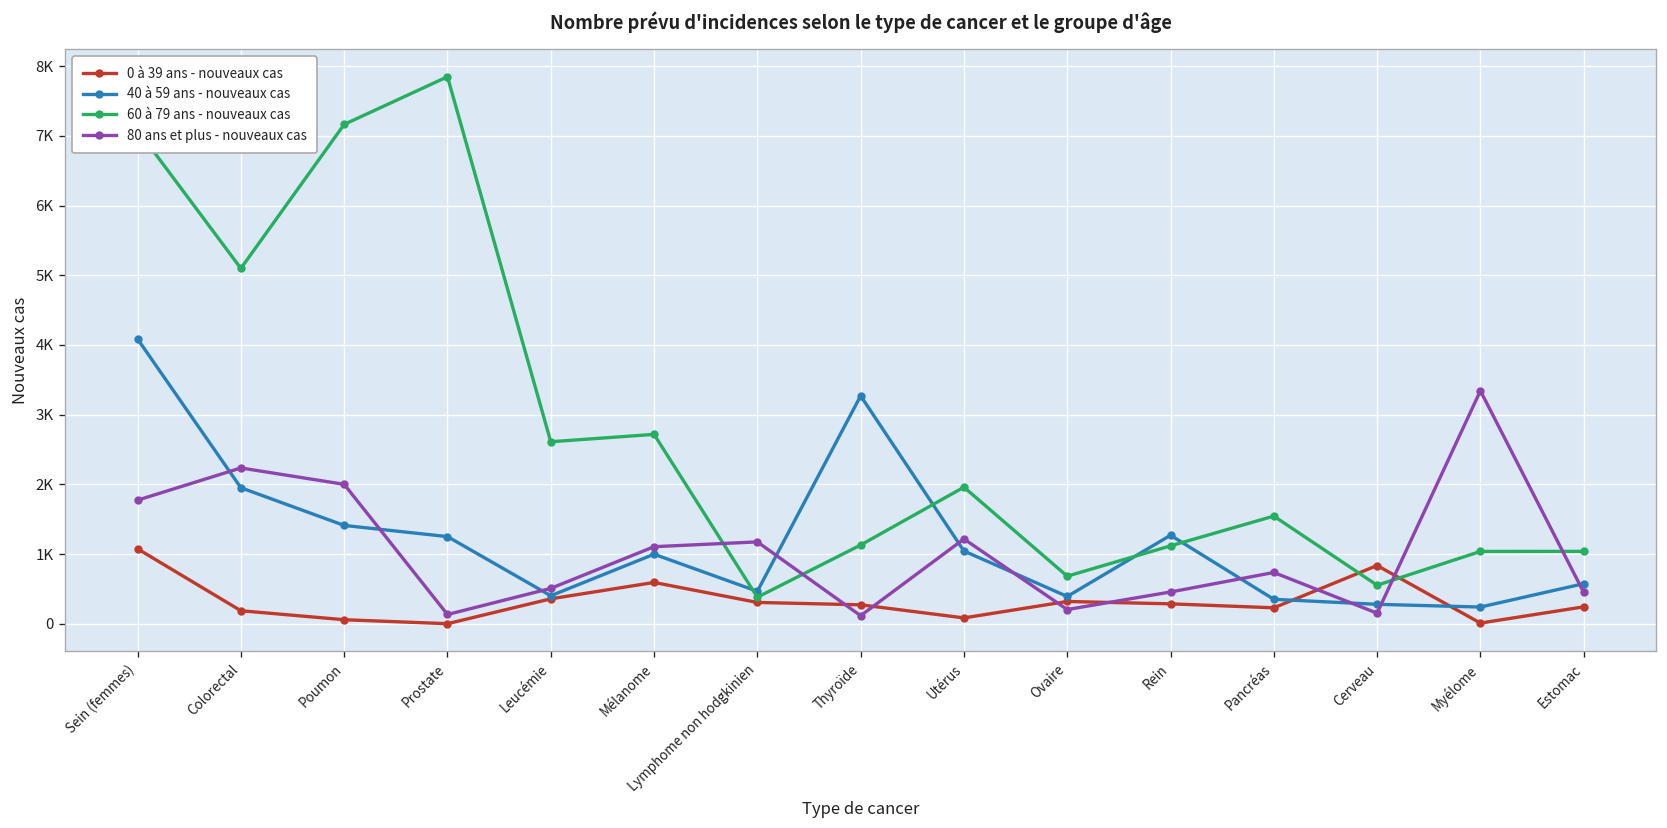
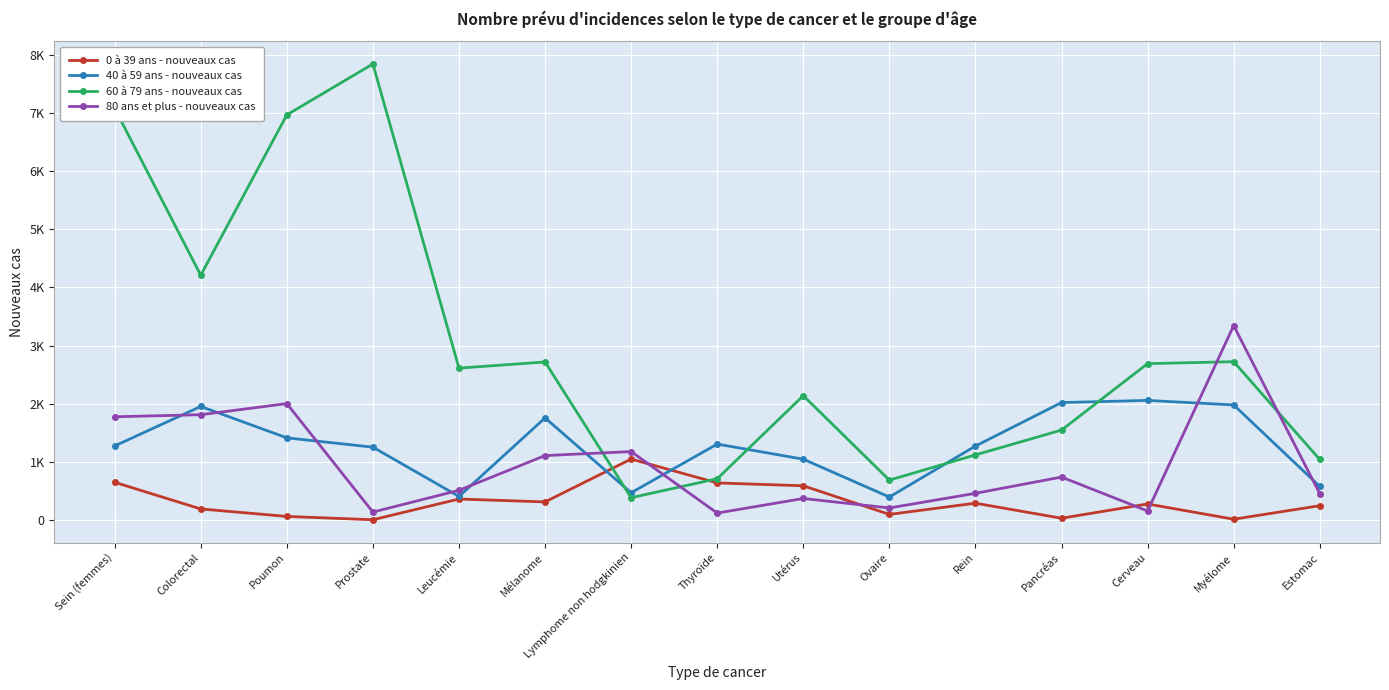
0 à 39 ans - nouveaux cas, Sein (femmes): 1100 -> 600
40 à 59 ans - nouveaux cas, Sein (femmes): 4100 -> 1300
60 à 79 ans - nouveaux cas, Colorectal: 5100 -> 4200
80 ans et plus - nouveaux cas, Colorectal: 2200 -> 1800
60 à 79 ans - nouveaux cas, Poumon: 7200 -> 7000
0 à 39 ans - nouveaux cas, Mélanome: 600 -> 300
40 à 59 ans - nouveaux cas, Mélanome: 1000 -> 1800
0 à 39 ans - nouveaux cas, Lymphome non hodgkinien: 300 -> 1000
0 à 39 ans - nouveaux cas, Thyroïde: 300 -> 600
40 à 59 ans - nouveaux cas, Thyroïde: 3300 -> 1300
60 à 79 ans - nouveaux cas, Thyroïde: 1100 -> 700
0 à 39 ans - nouveaux cas, Utérus: 100 -> 600
60 à 79 ans - nouveaux cas, Utérus: 2000 -> 2100
80 ans et plus - nouveaux cas, Utérus: 1200 -> 400
0 à 39 ans - nouveaux cas, Ovaire: 300 -> 100
0 à 39 ans - nouveaux cas, Pancréas: 200 -> 0
40 à 59 ans - nouveaux cas, Pancréas: 400 -> 2000
0 à 39 ans - nouveaux cas, Cerveau: 800 -> 300
40 à 59 ans - nouveaux cas, Cerveau: 300 -> 2100
60 à 79 ans - nouveaux cas, Cerveau: 600 -> 2700
40 à 59 ans - nouveaux cas, Myélome: 200 -> 2000
60 à 79 ans - nouveaux cas, Myélome: 1000 -> 2700
